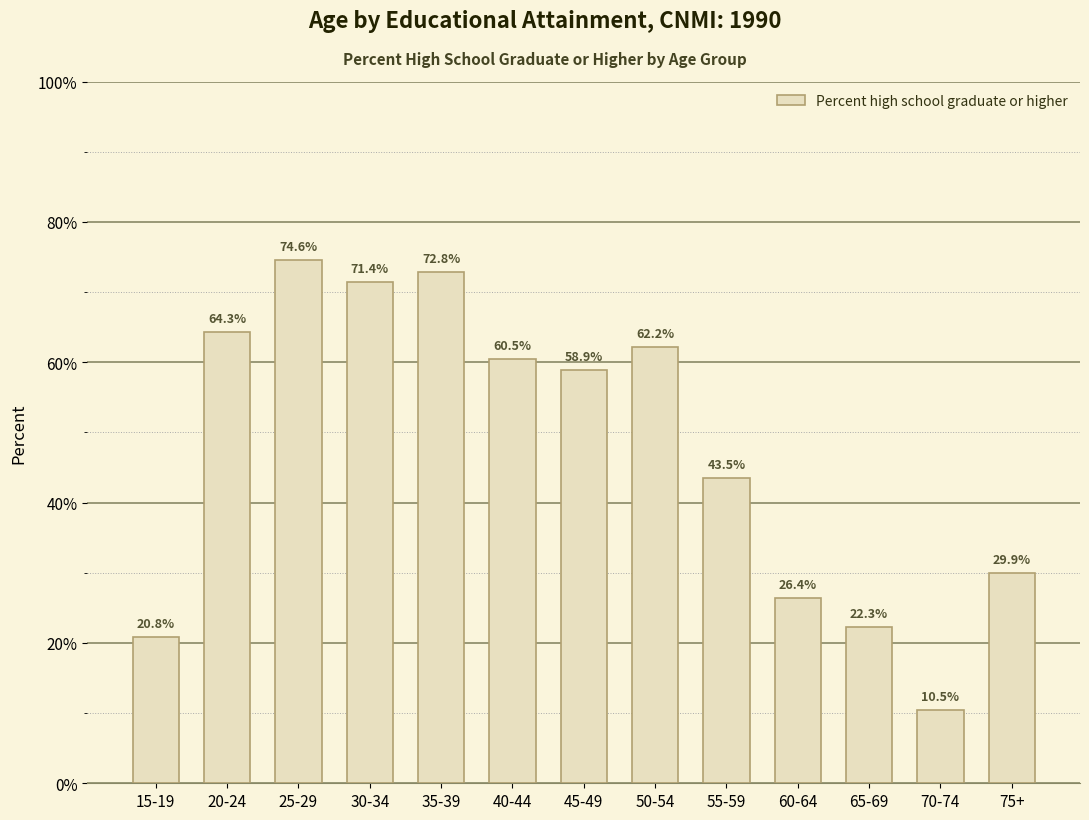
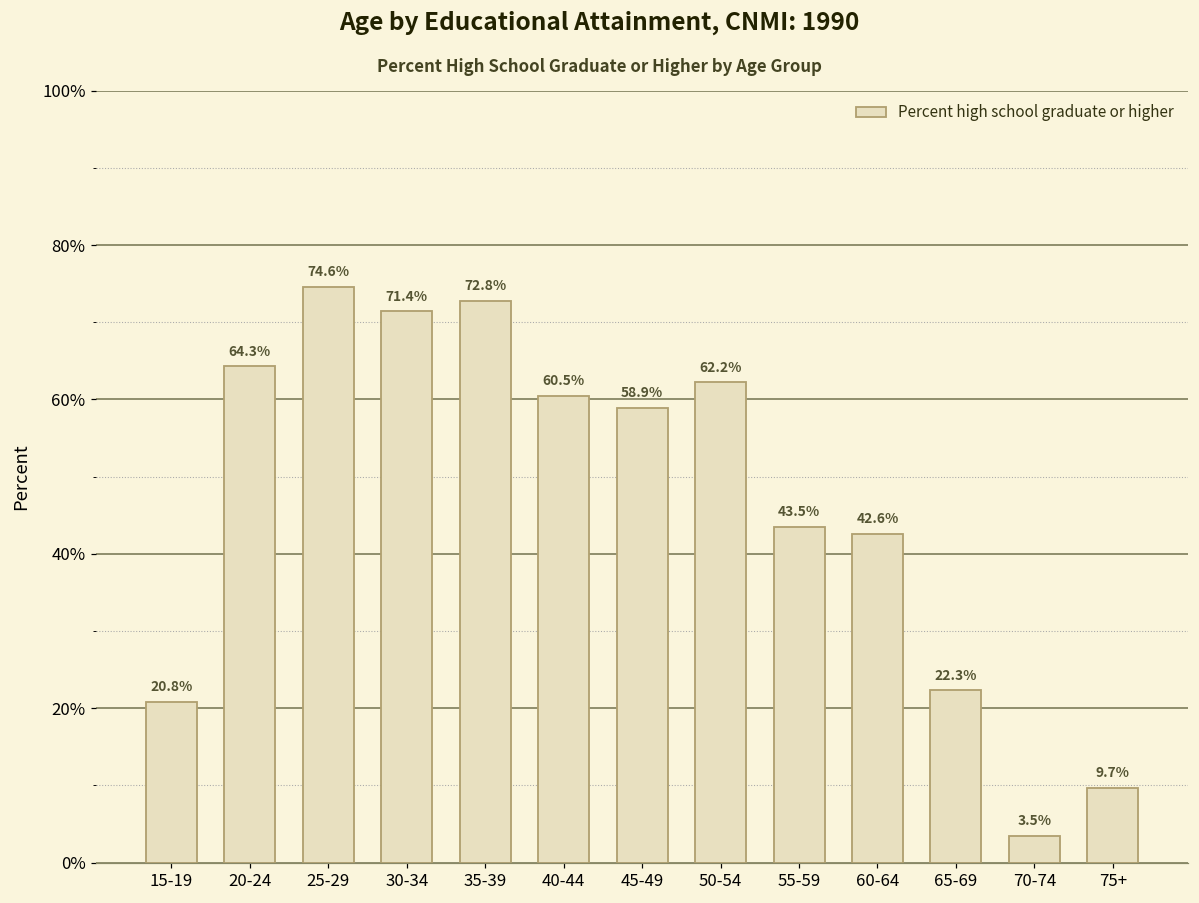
60-64: 26.4% -> 42.6%
70-74: 10.5% -> 3.5%
75+: 29.9% -> 9.7%
